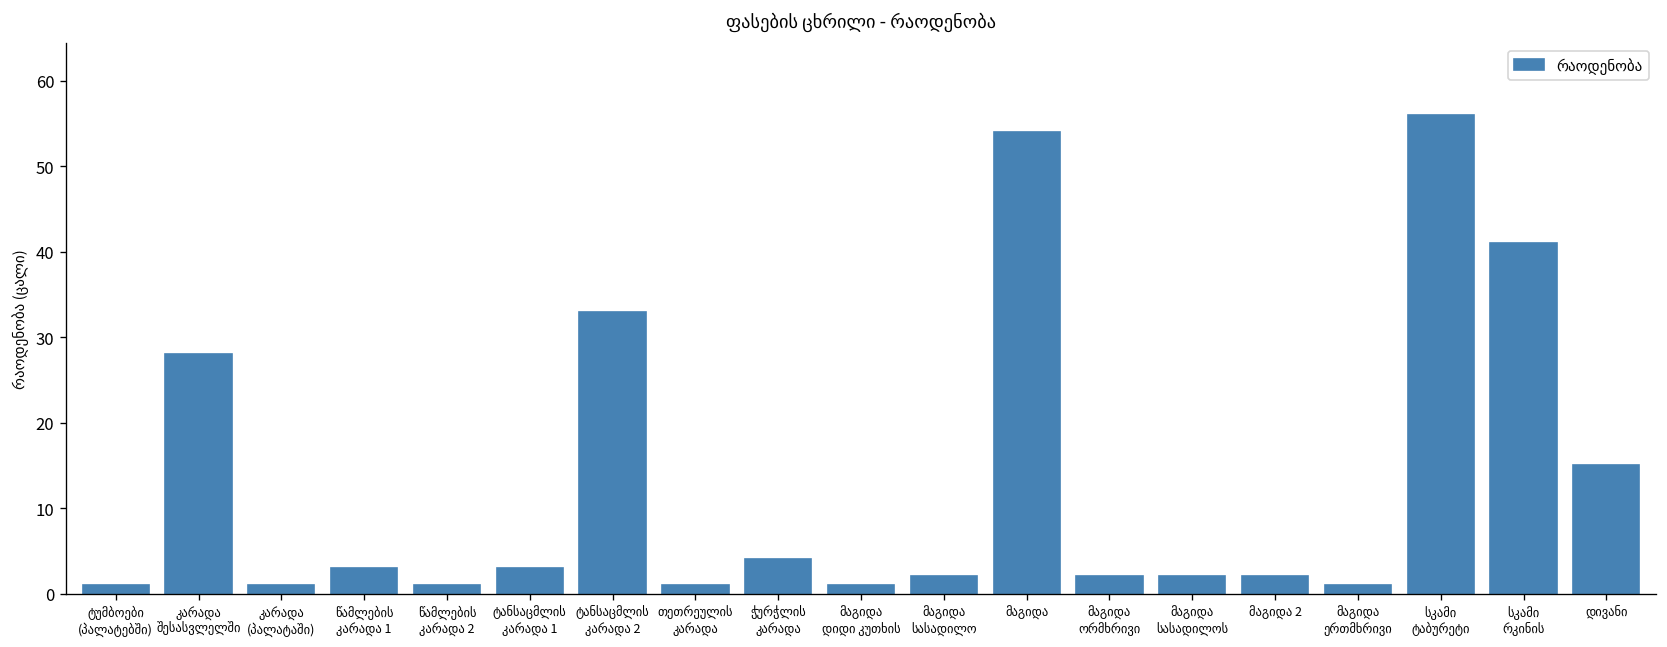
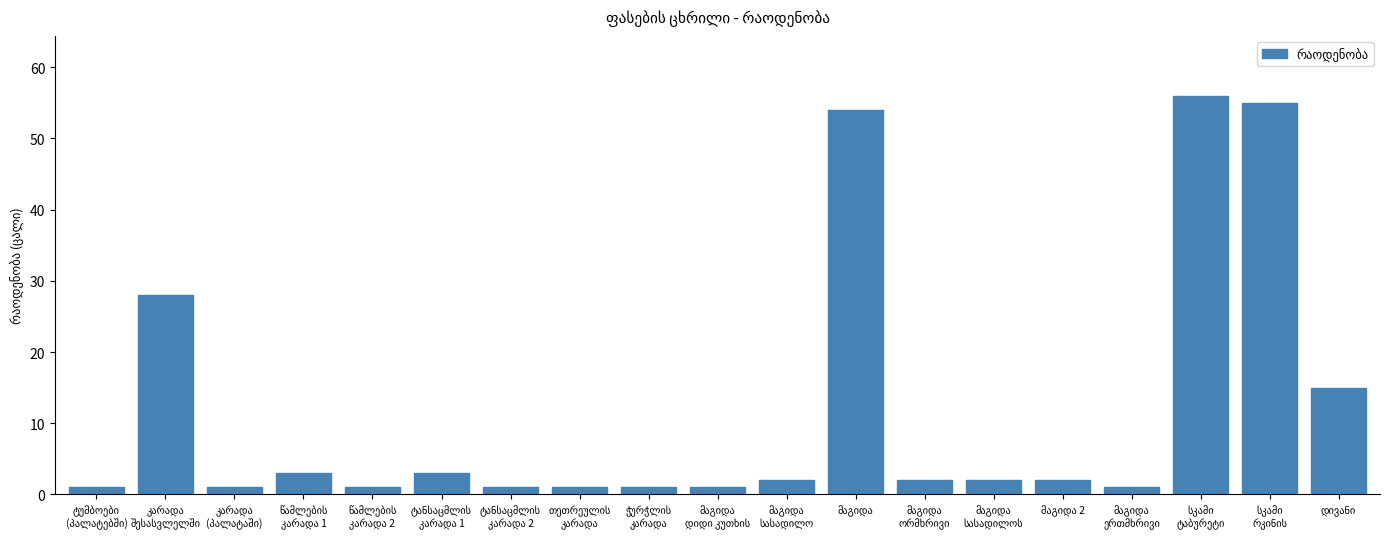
ტანსაცმლის კარადა 2: 33 -> 1
ჭურჭლის კარადა: 4 -> 1
სკამი რკინის: 41 -> 55
